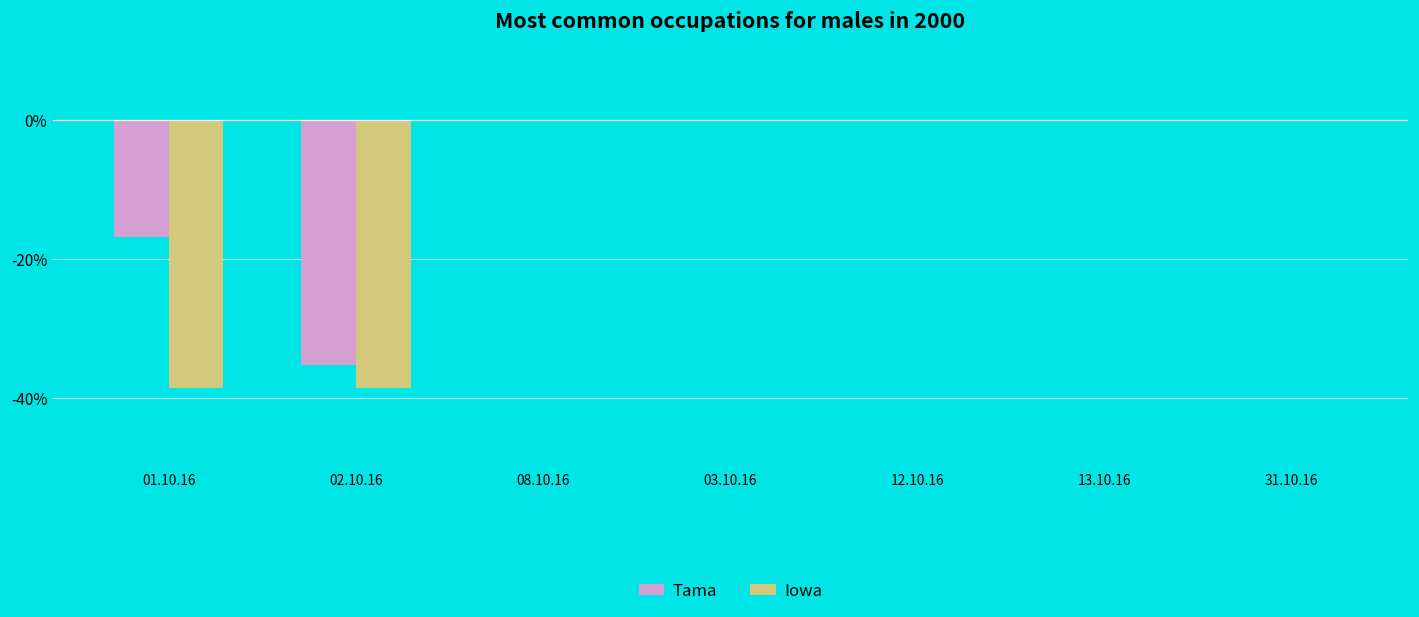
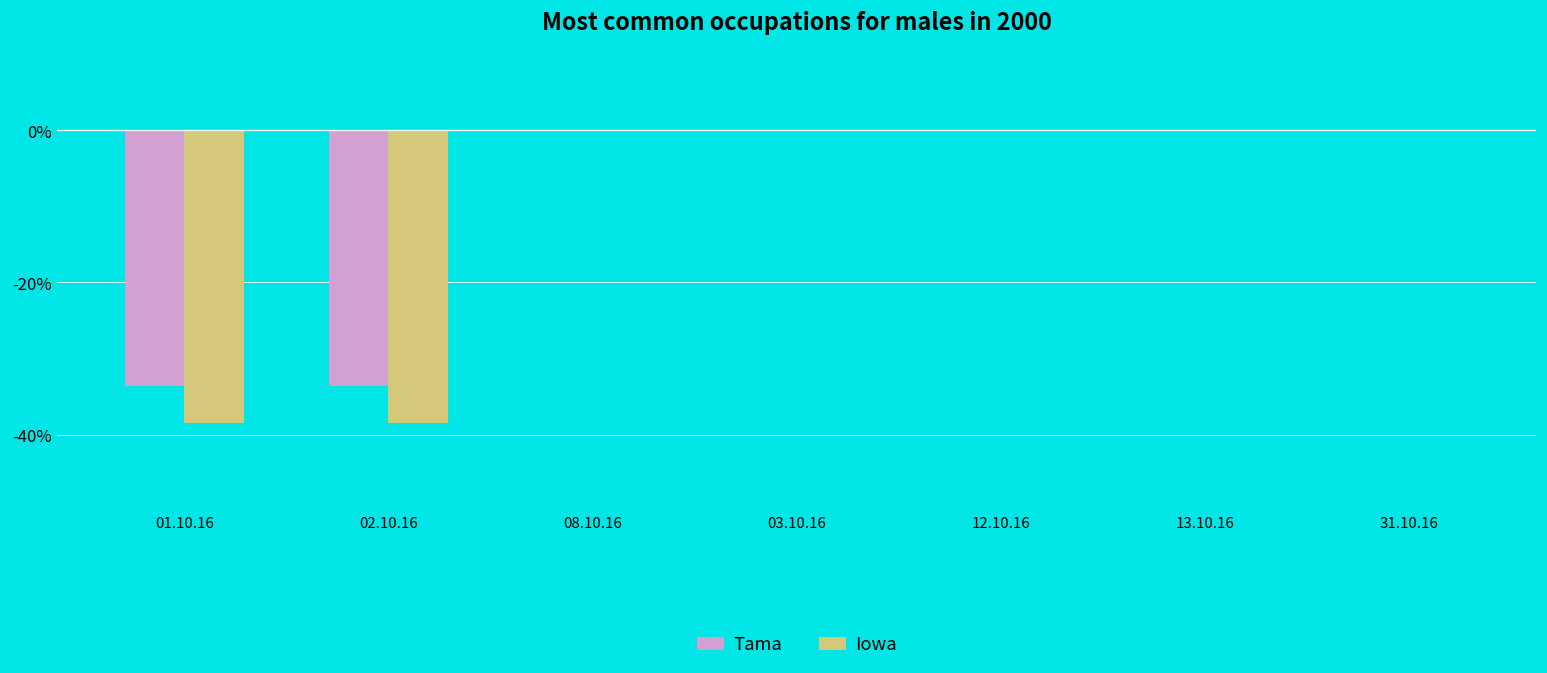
Tama, 01.10.16: -17% -> -34%
Tama, 02.10.16: -35% -> -34%
